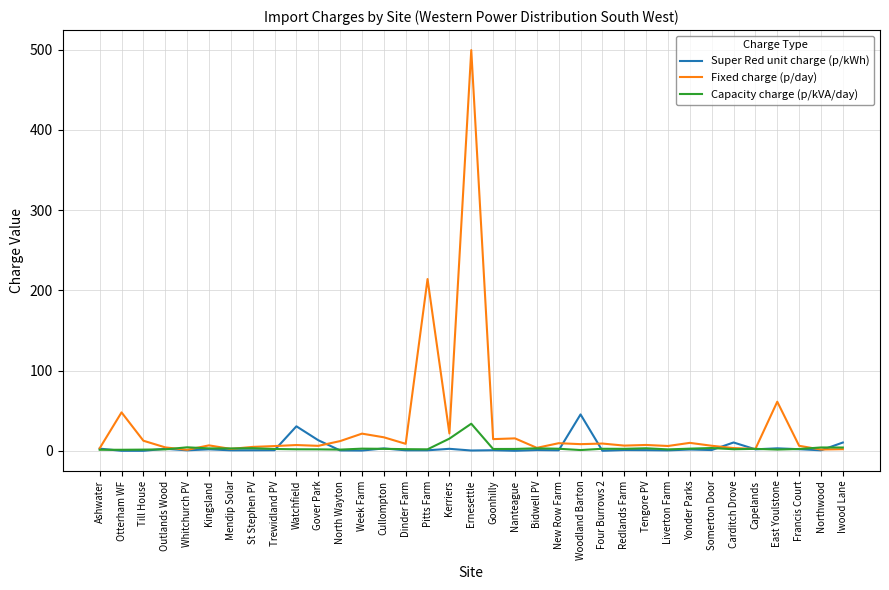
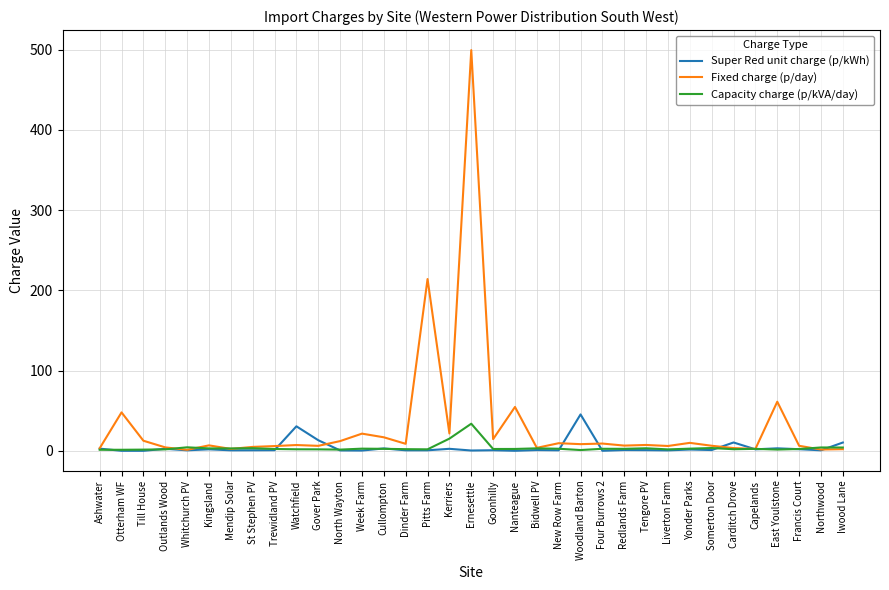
Fixed charge (p/day), Nanteague: 20 -> 50
